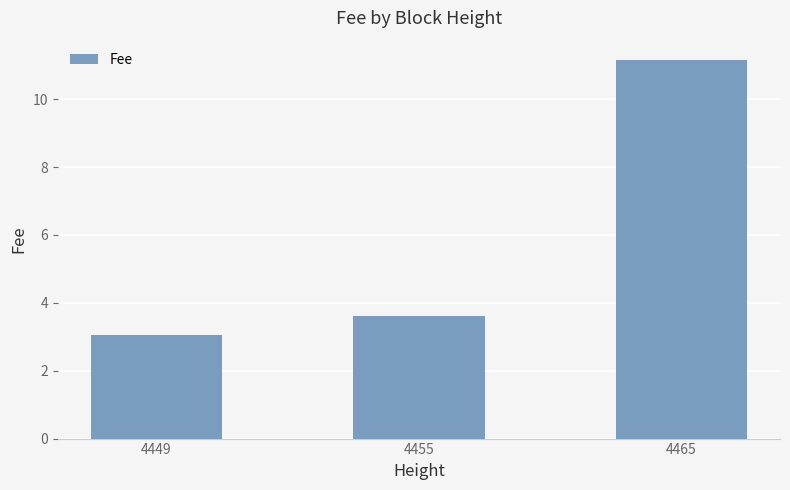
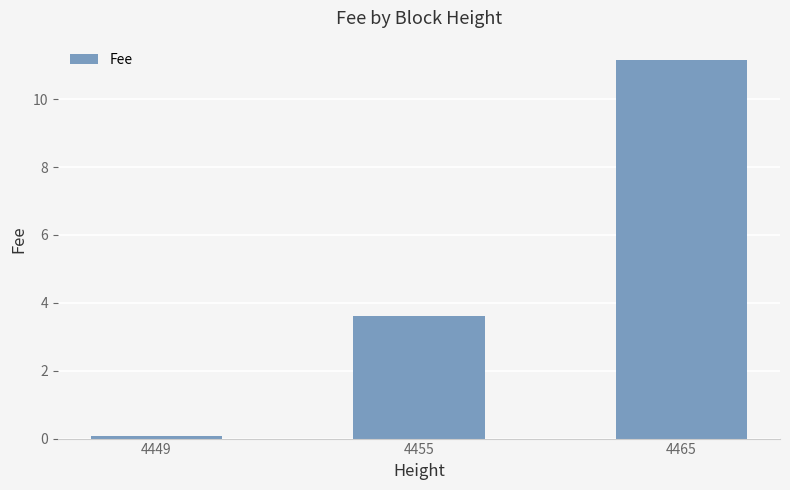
4449: 3.0 -> 0.1
